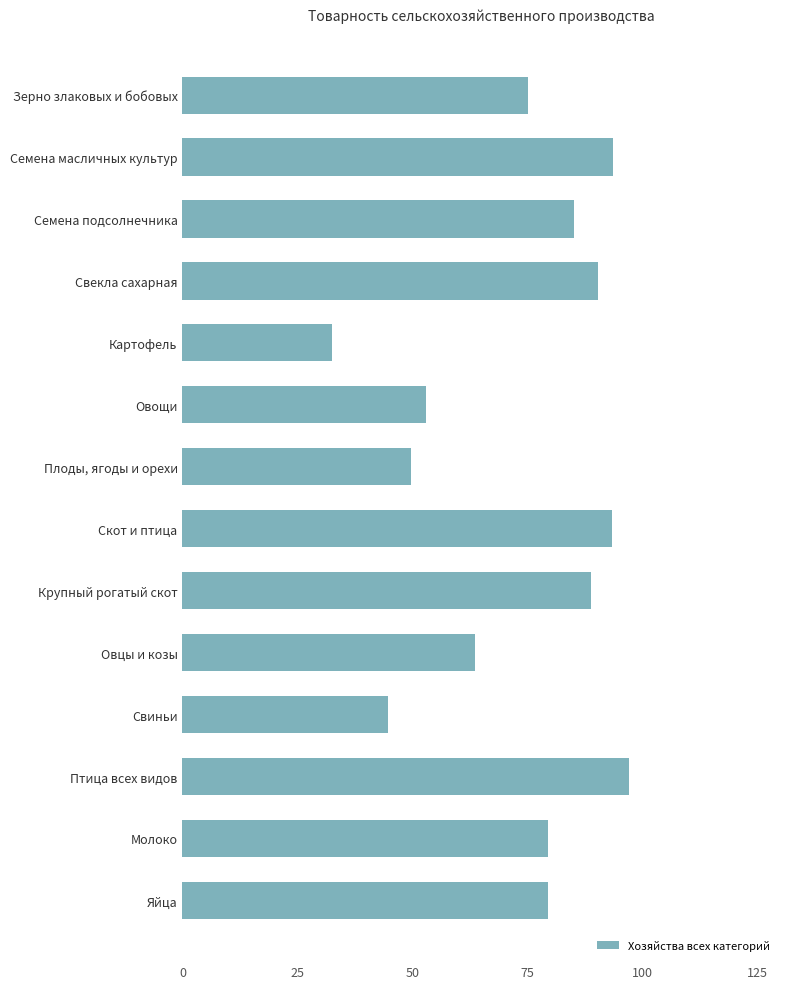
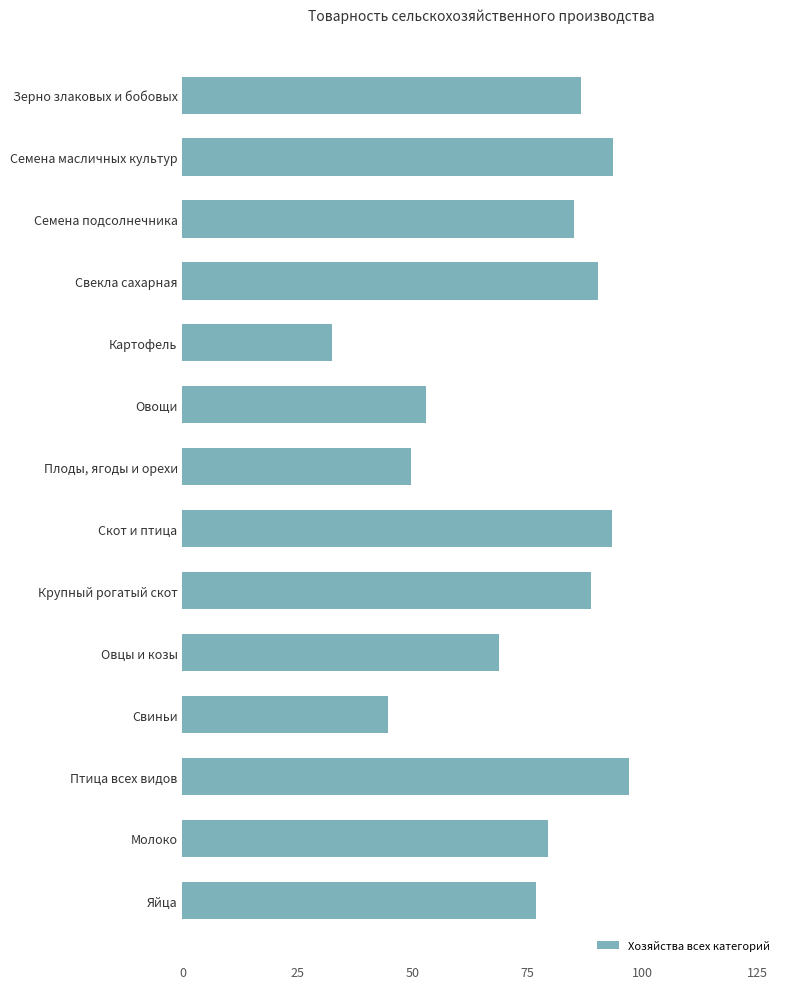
Зерно злаковых и бобовых: 75 -> 87
Овцы и козы: 64 -> 69
Яйца: 79 -> 77
